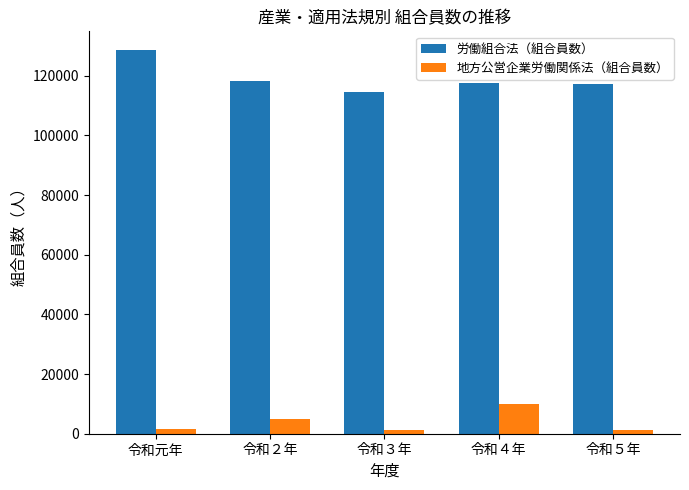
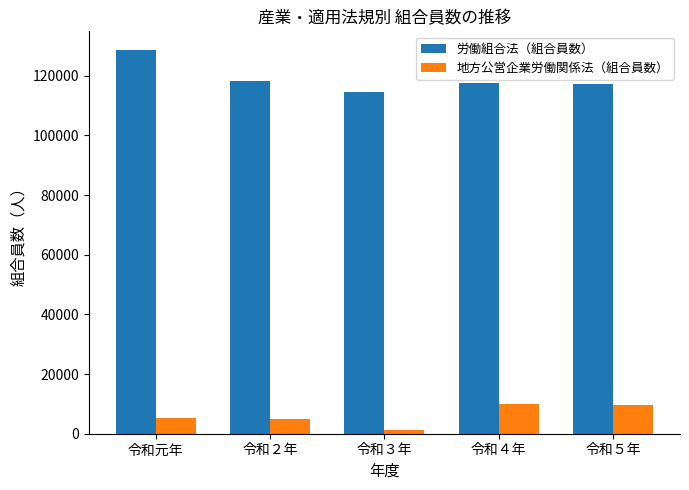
地方公営企業労働関係法（組合員数）, 令和元年: 1000 -> 5000
地方公営企業労働関係法（組合員数）, 令和５年: 1000 -> 10000
